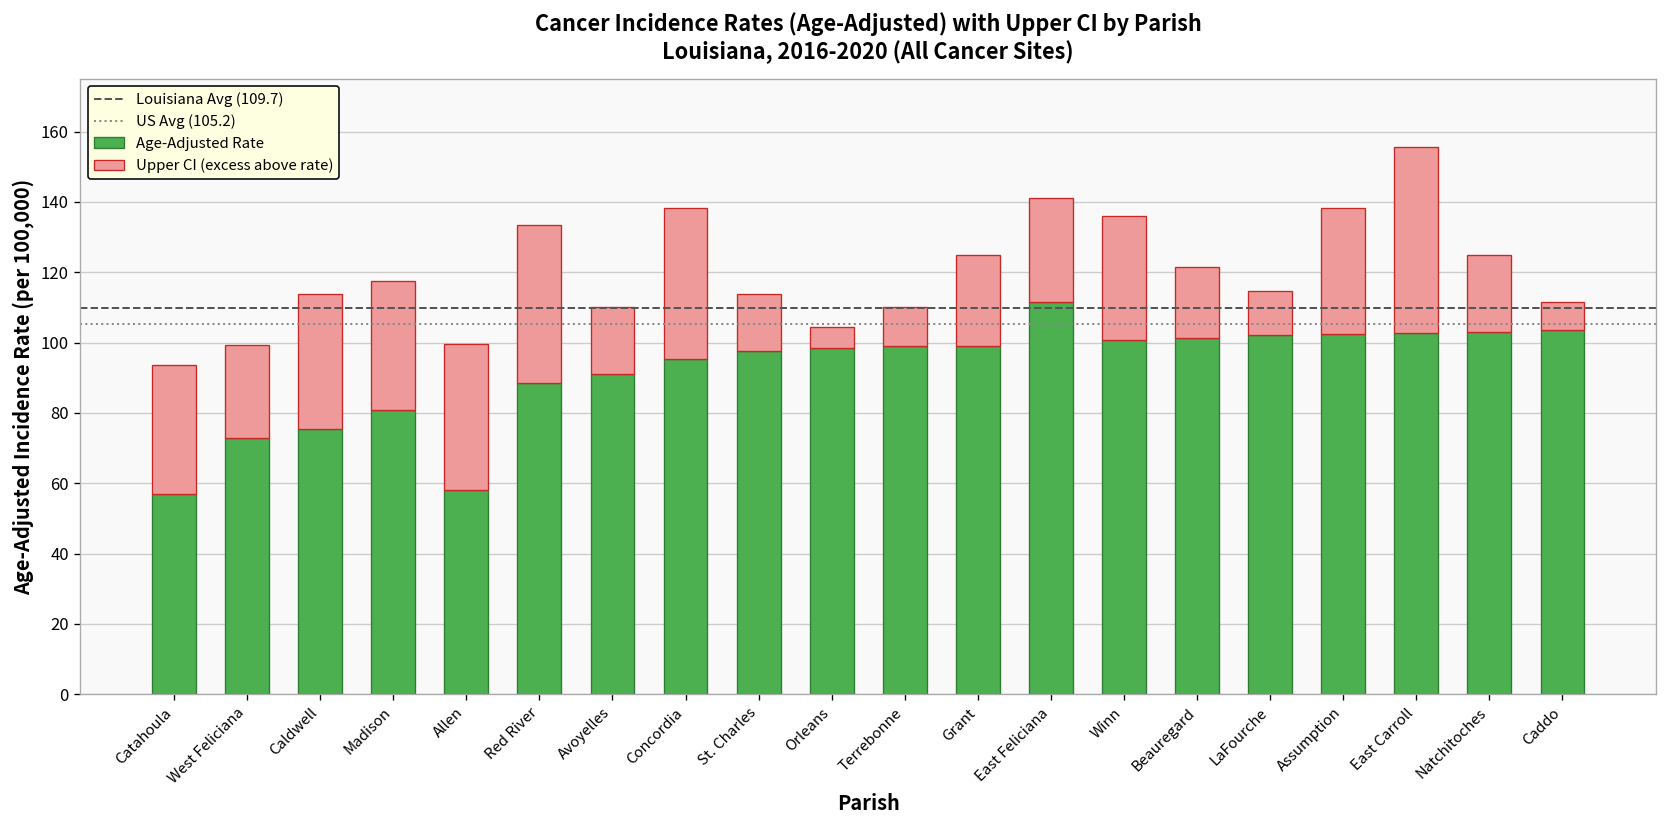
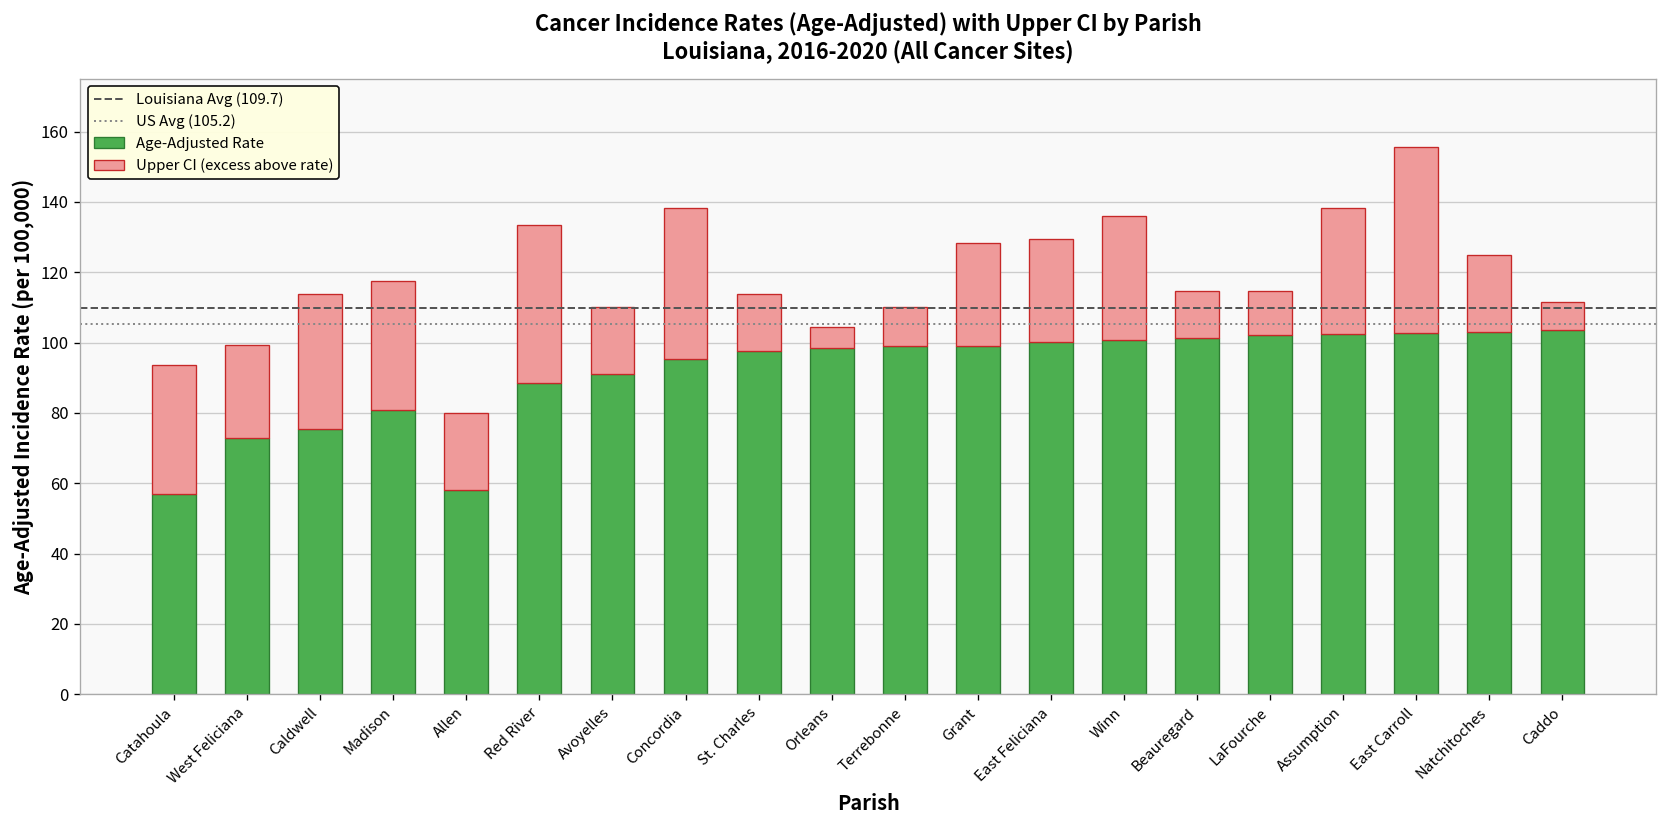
Upper CI (excess above rate), Allen: 41 -> 22
Upper CI (excess above rate), Grant: 26 -> 29
Age-Adjusted Rate, East Feliciana: 112 -> 100
Upper CI (excess above rate), Beauregard: 20 -> 14
